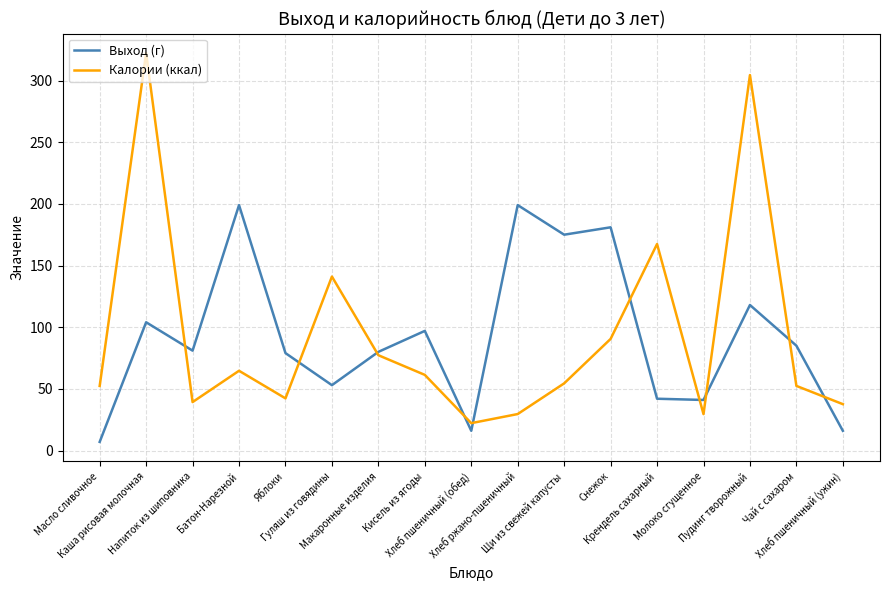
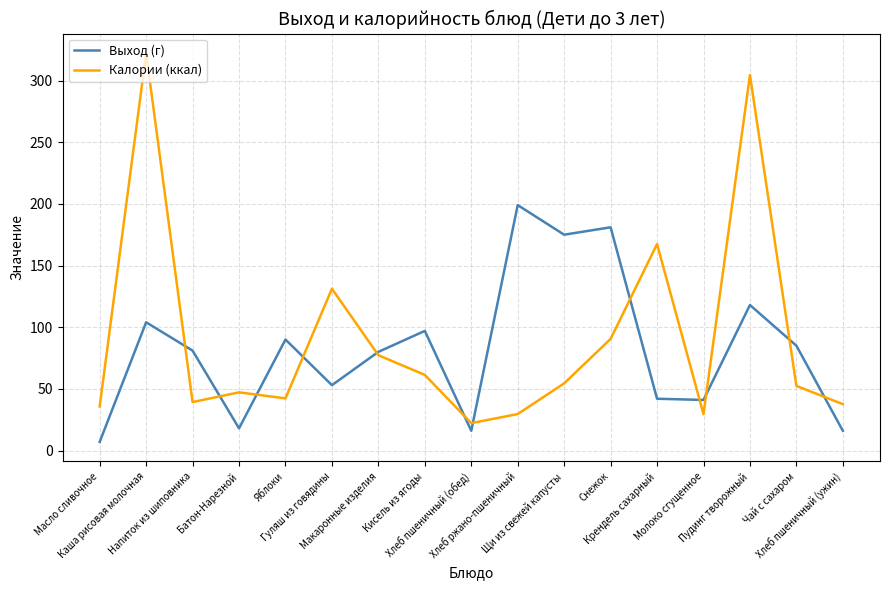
Калории (ккал), Масло сливочное: 52 -> 36
Выход (г), Батон-Нарезной: 199 -> 18
Калории (ккал), Батон-Нарезной: 65 -> 47
Выход (г), Яблоки: 79 -> 90
Калории (ккал), Гуляш из говядины: 141 -> 131
